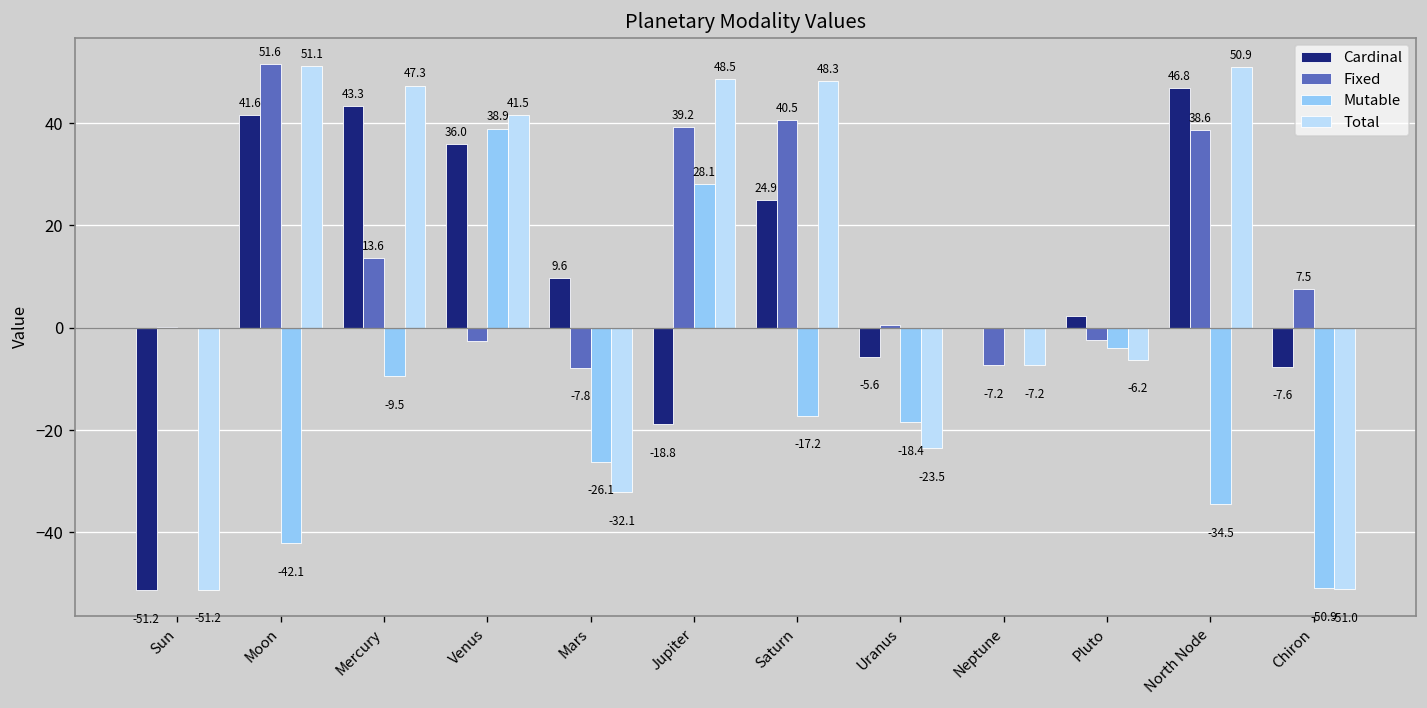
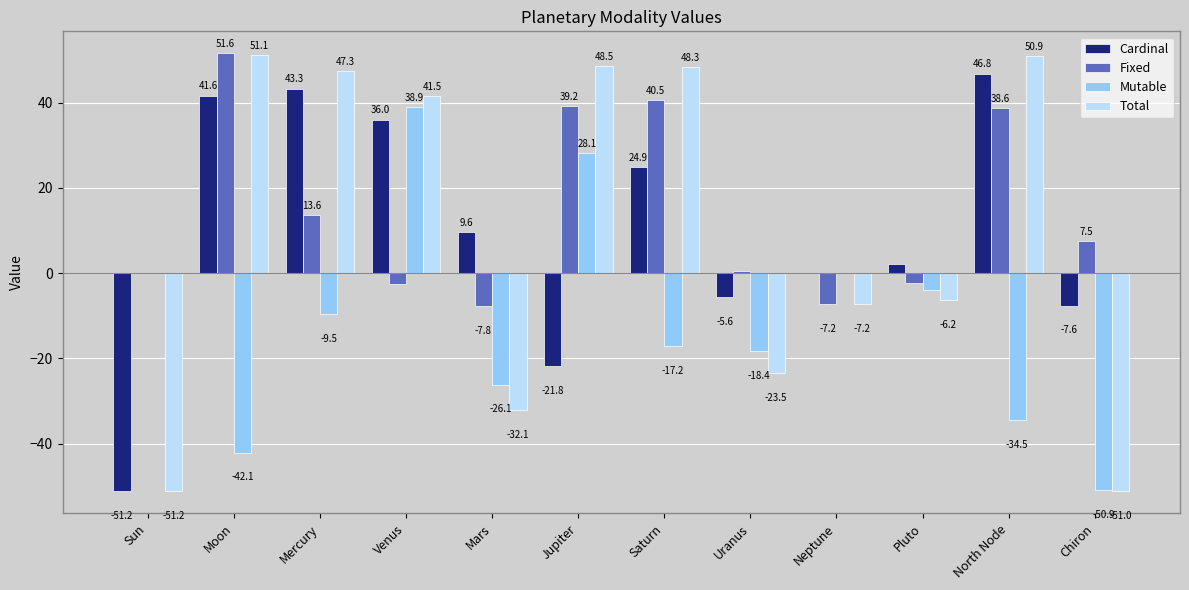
Cardinal, Jupiter: -18.8 -> -21.8
